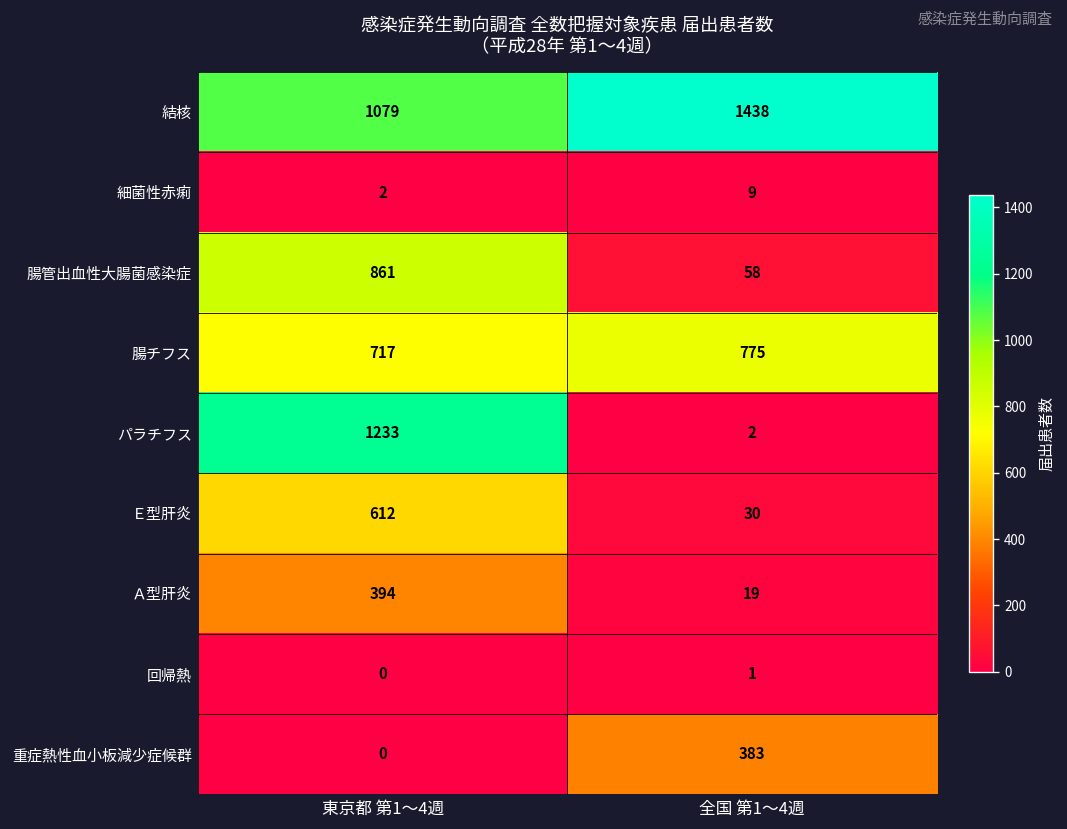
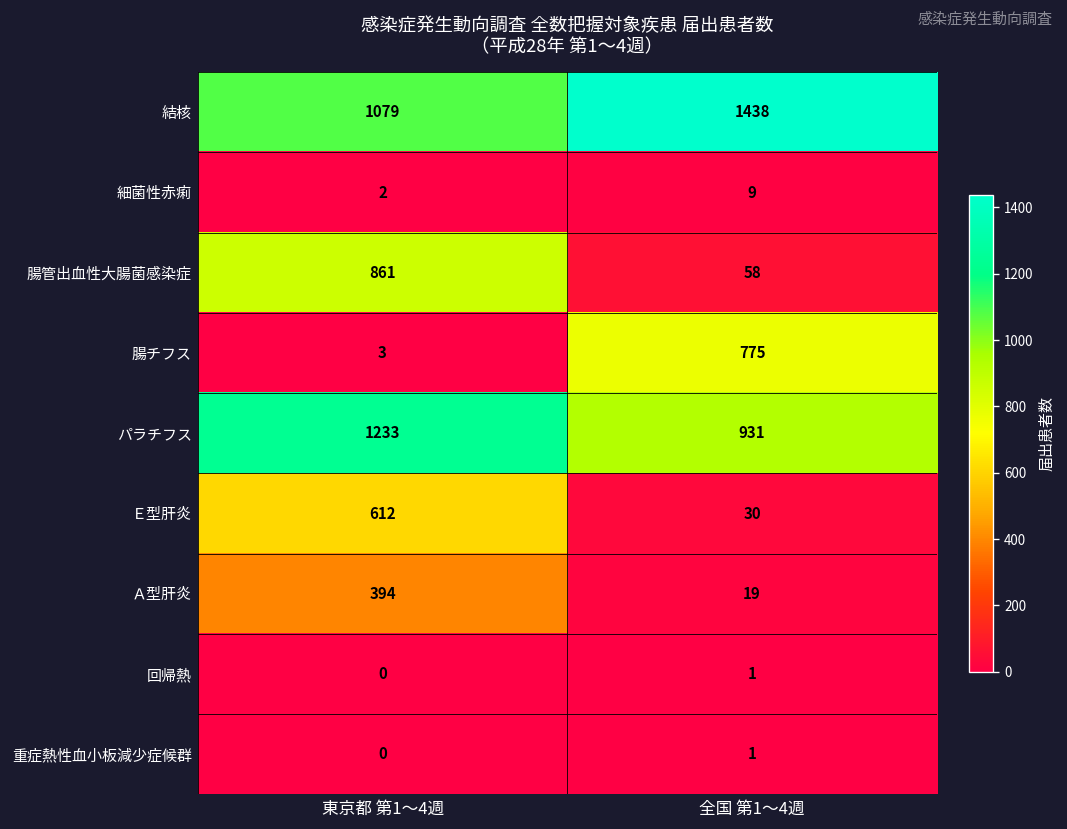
腸チフス, 東京都 第1〜4週: 717 -> 3
パラチフス, 全国 第1〜4週: 2 -> 931
重症熱性血小板減少症候群, 全国 第1〜4週: 383 -> 1
